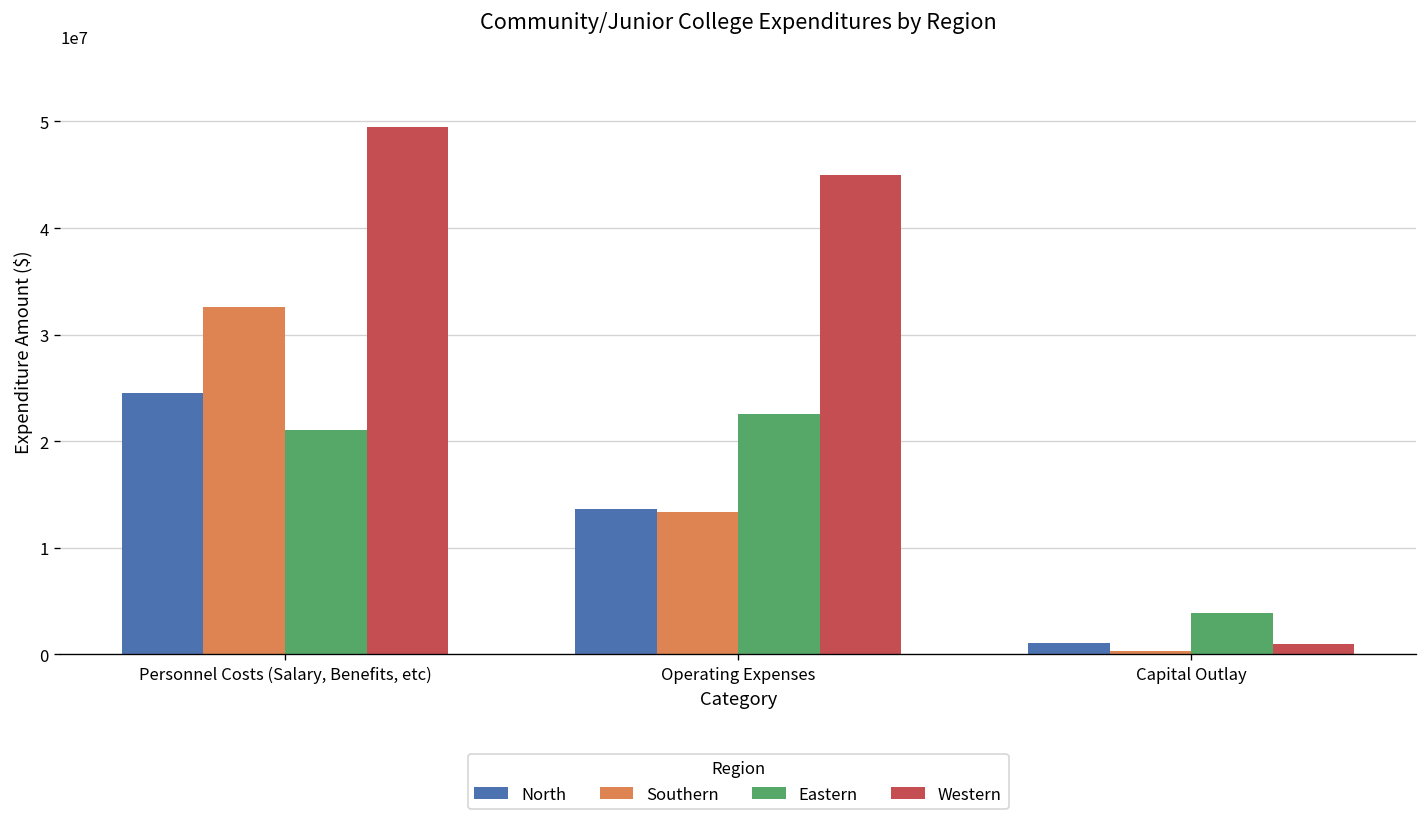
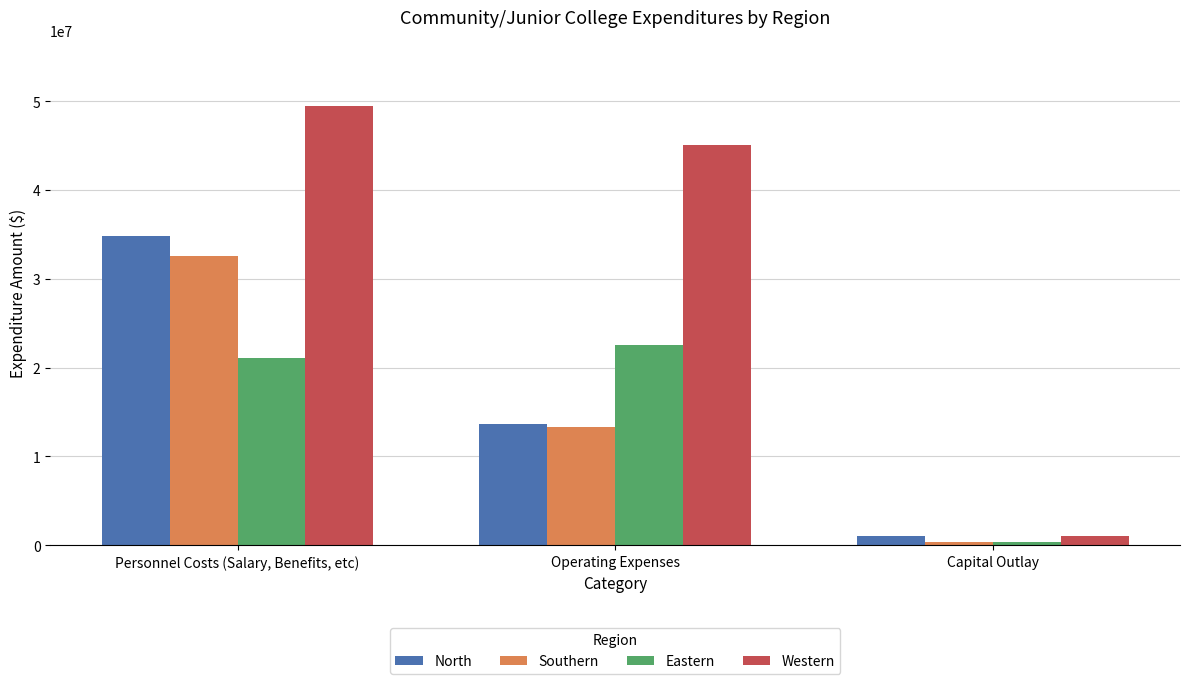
North, Personnel Costs (Salary, Benefits, etc): 25000000 -> 35000000
Eastern, Capital Outlay: 4000000 -> 0
